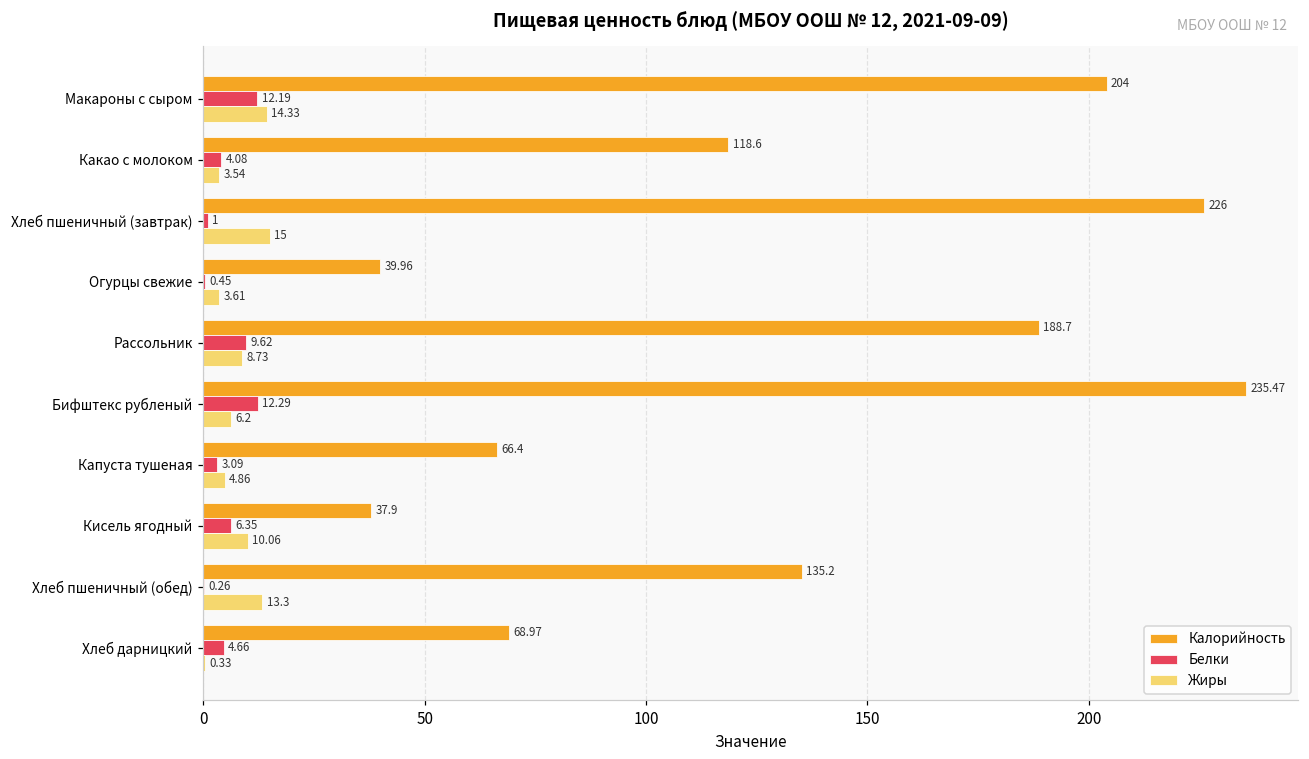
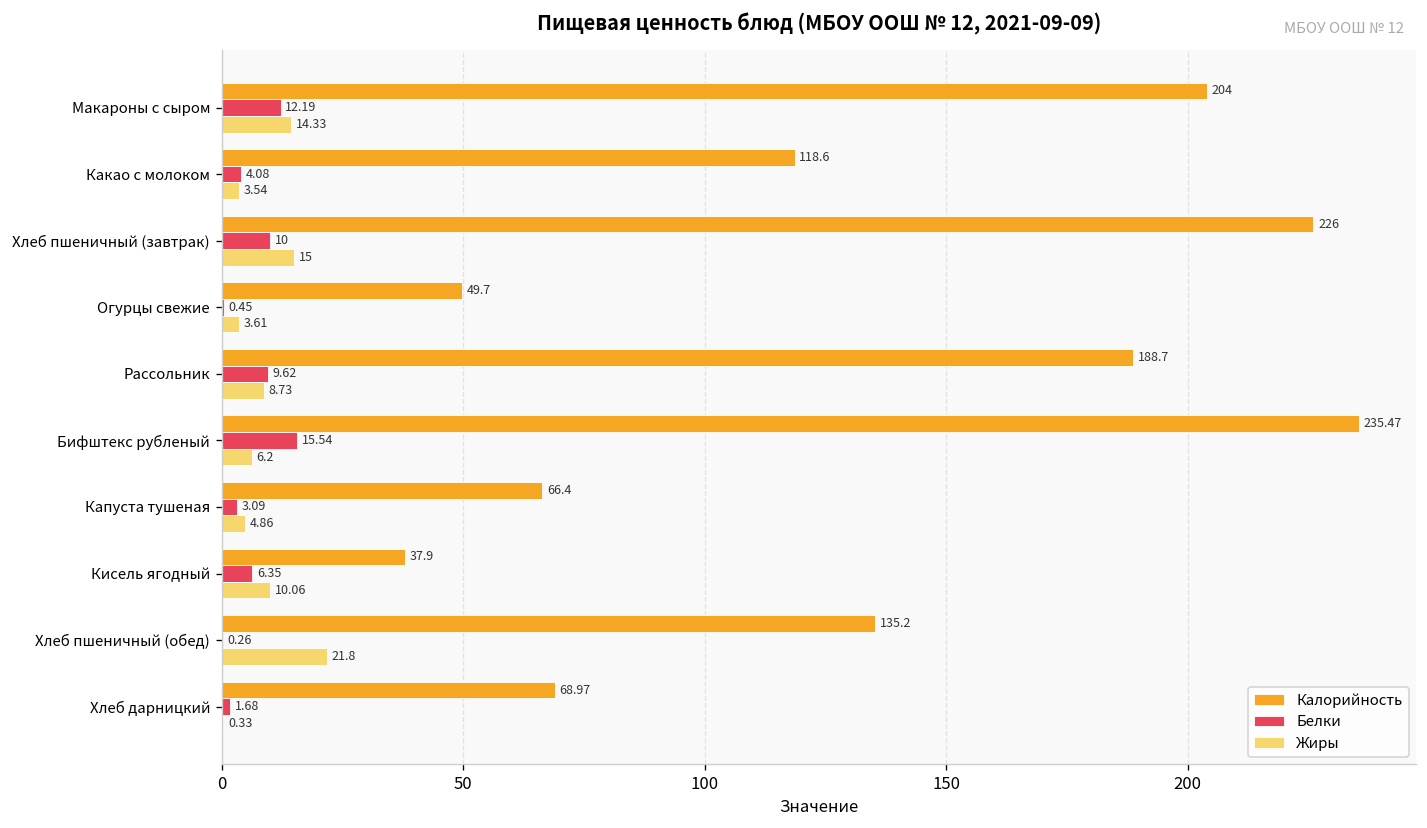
Белки, Хлеб пшеничный (завтрак): 1 -> 10
Калорийность, Огурцы свежие: 39.96 -> 49.7
Белки, Бифштекс рубленый: 12.29 -> 15.54
Жиры, Хлеб пшеничный (обед): 13.3 -> 21.8
Белки, Хлеб дарницкий: 4.66 -> 1.68
